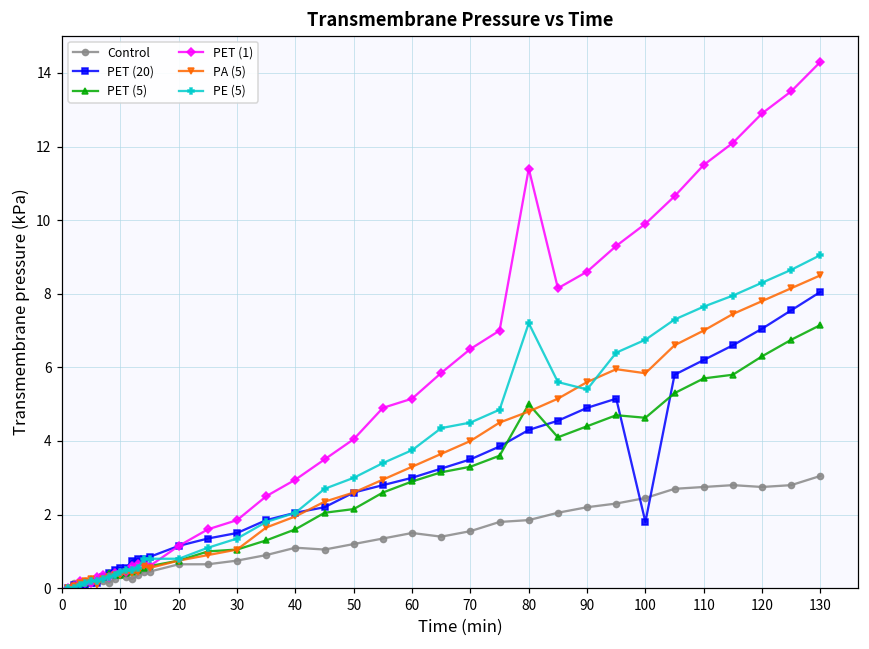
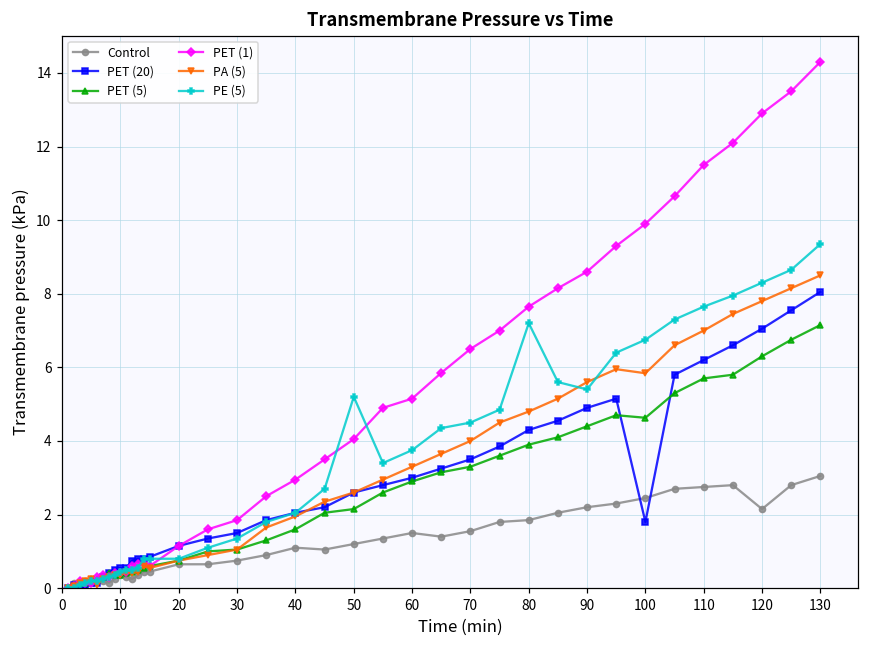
PE (5), 50: 3.0 -> 5.2
PET (5), 80: 5.0 -> 3.9
PET (1), 80: 11.4 -> 7.7
Control, 120: 2.8 -> 2.2
PE (5), 130: 9.1 -> 9.4
